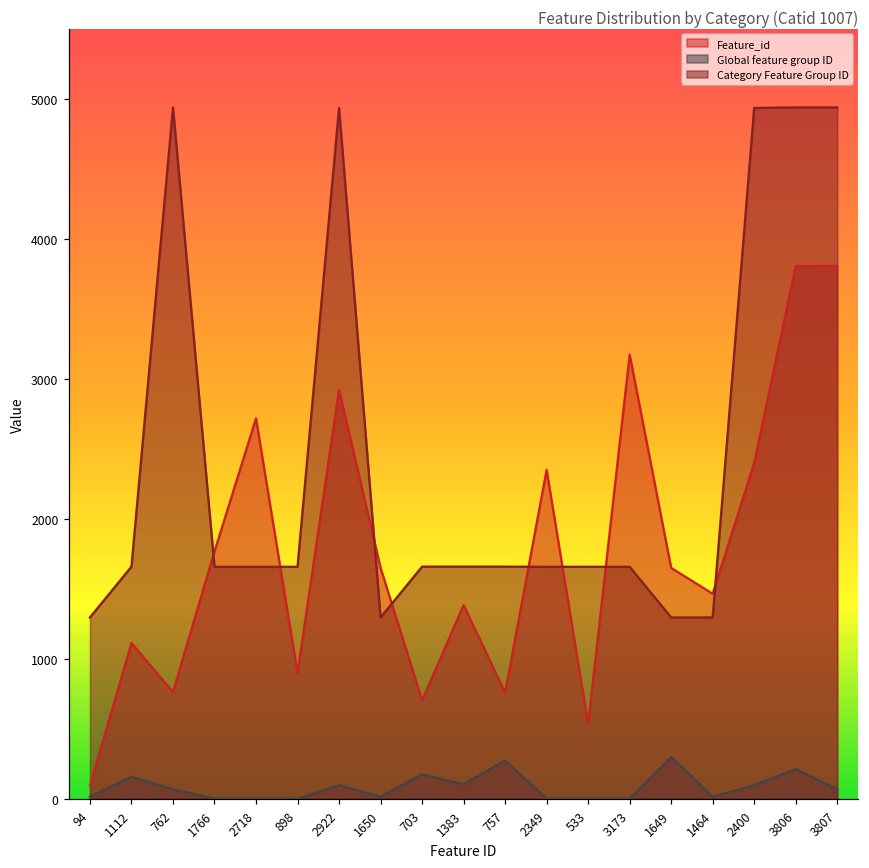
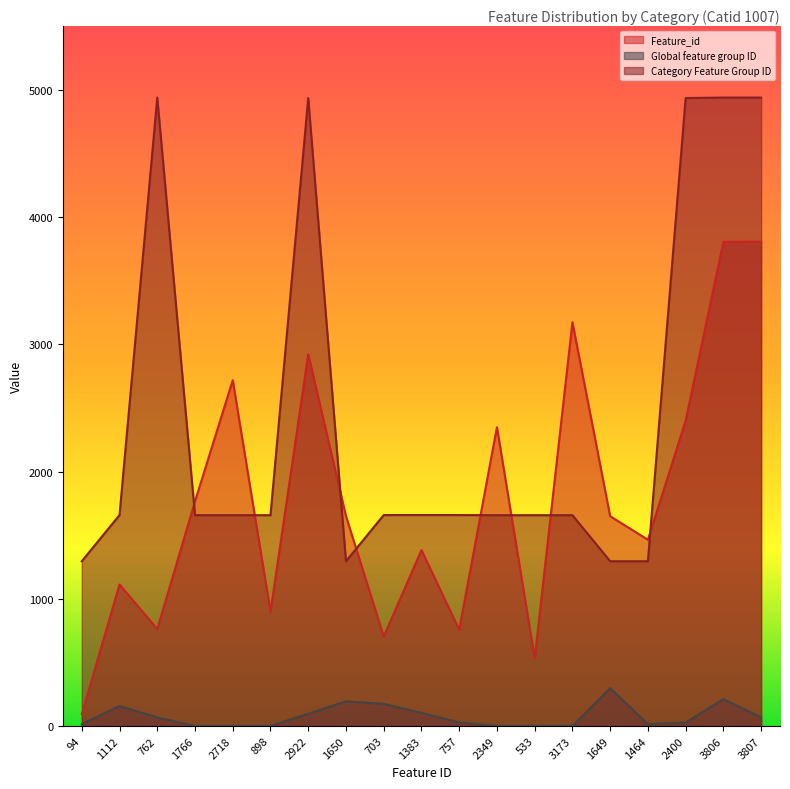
Global feature group ID, 1650: 10 -> 190
Global feature group ID, 757: 270 -> 30
Global feature group ID, 2400: 100 -> 30
